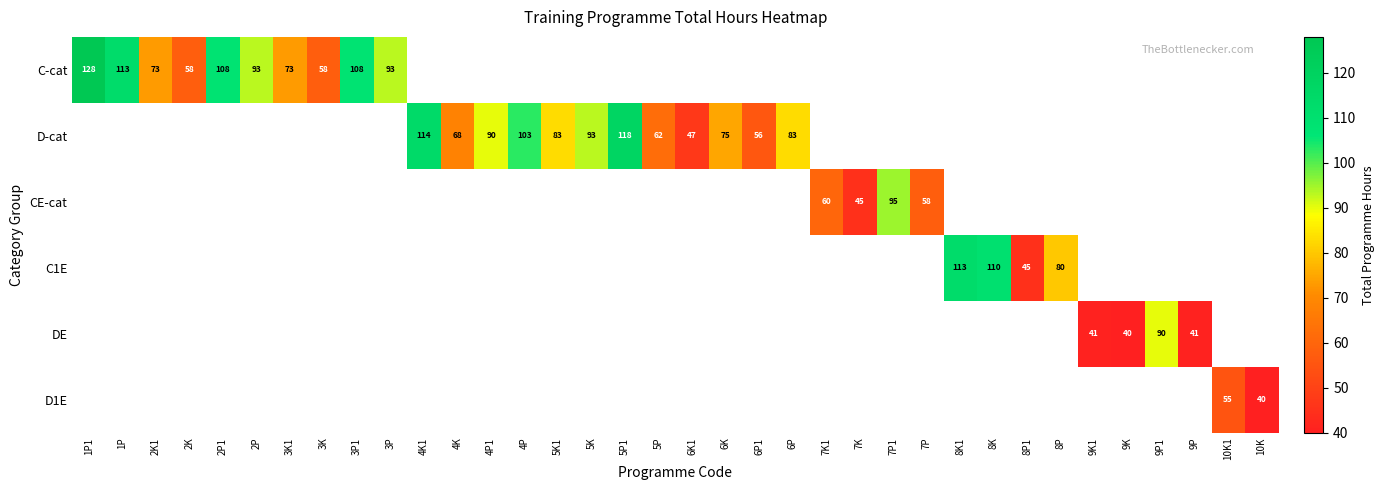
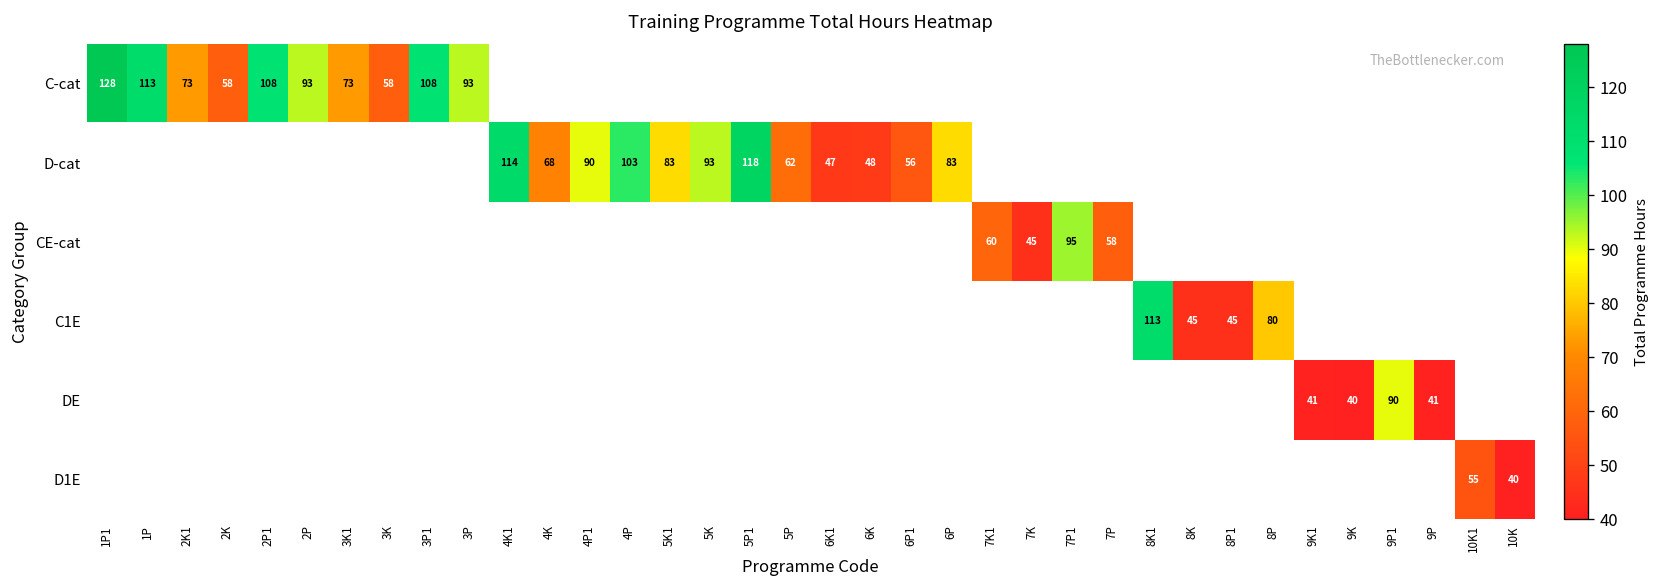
D-cat, 6K: 75 -> 48
C1E, 8K: 110 -> 45
